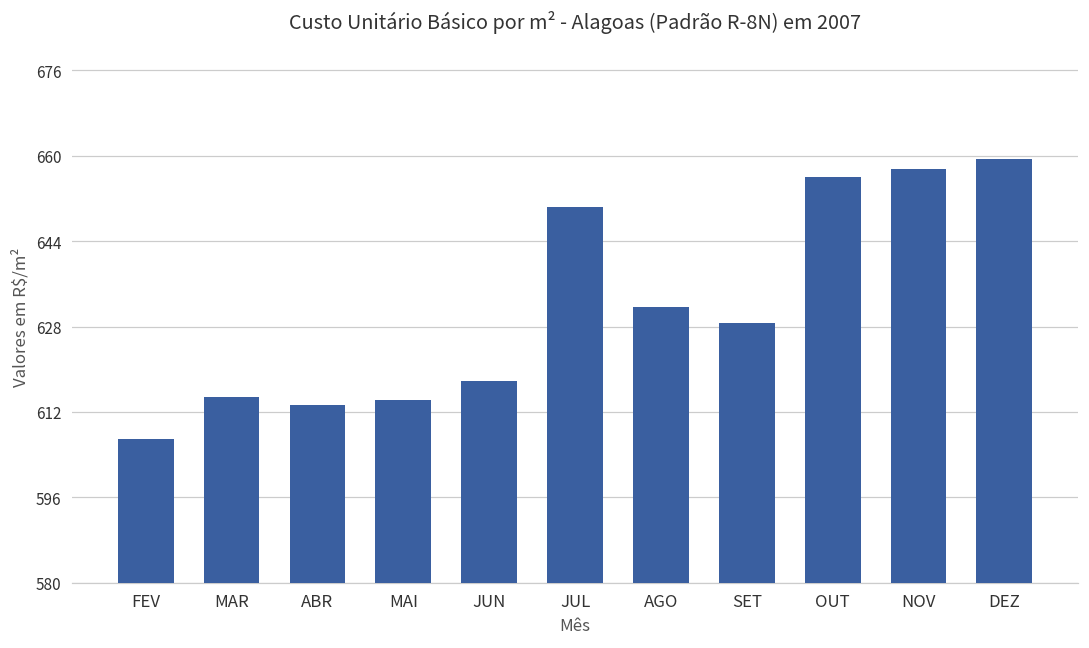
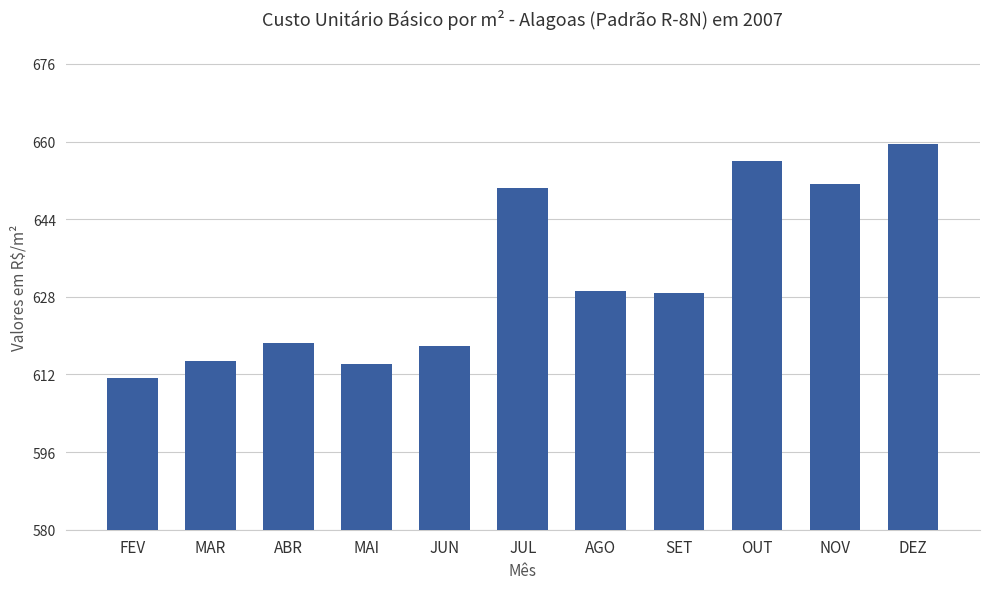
FEV: 607 -> 611
ABR: 613 -> 619
AGO: 632 -> 629
NOV: 657 -> 651
